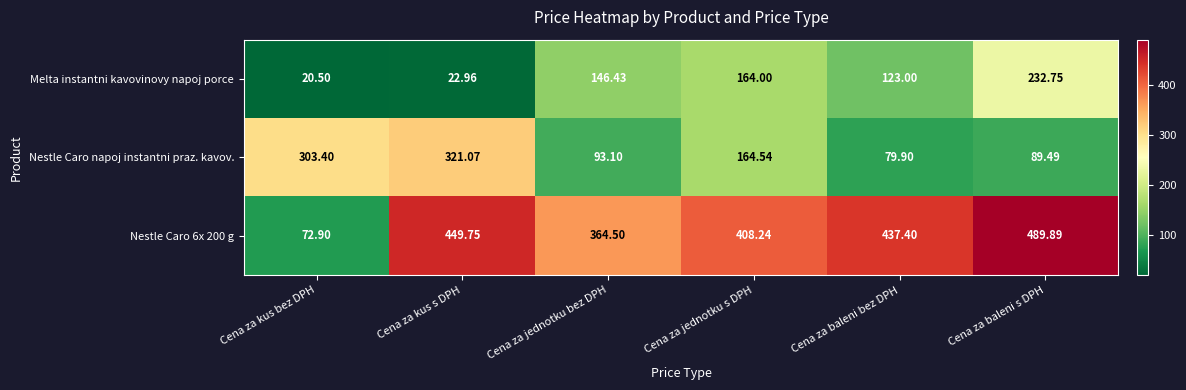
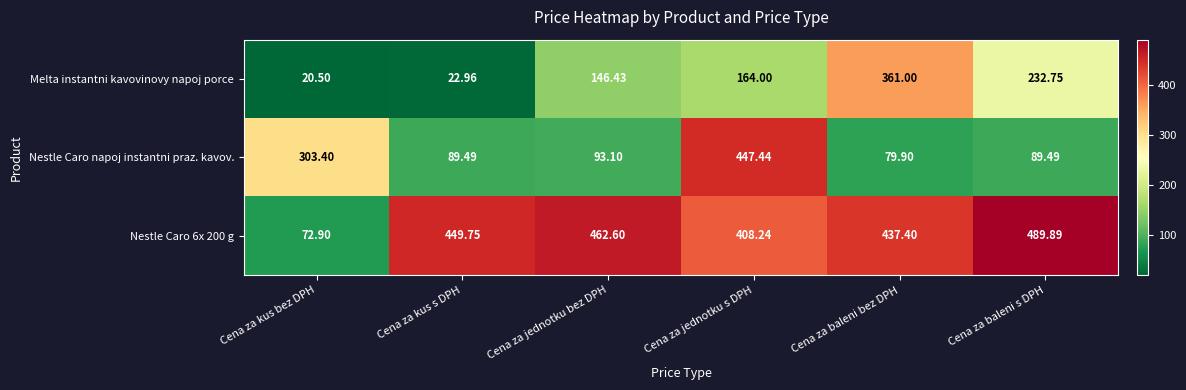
Melta instantni kavovinovy napoj porce, Cena za baleni bez DPH: 123.00 -> 361.00
Nestle Caro napoj instantni praz. kavov., Cena za kus s DPH: 321.07 -> 89.49
Nestle Caro napoj instantni praz. kavov., Cena za jednotku s DPH: 164.54 -> 447.44
Nestle Caro 6x 200 g, Cena za jednotku bez DPH: 364.50 -> 462.60
